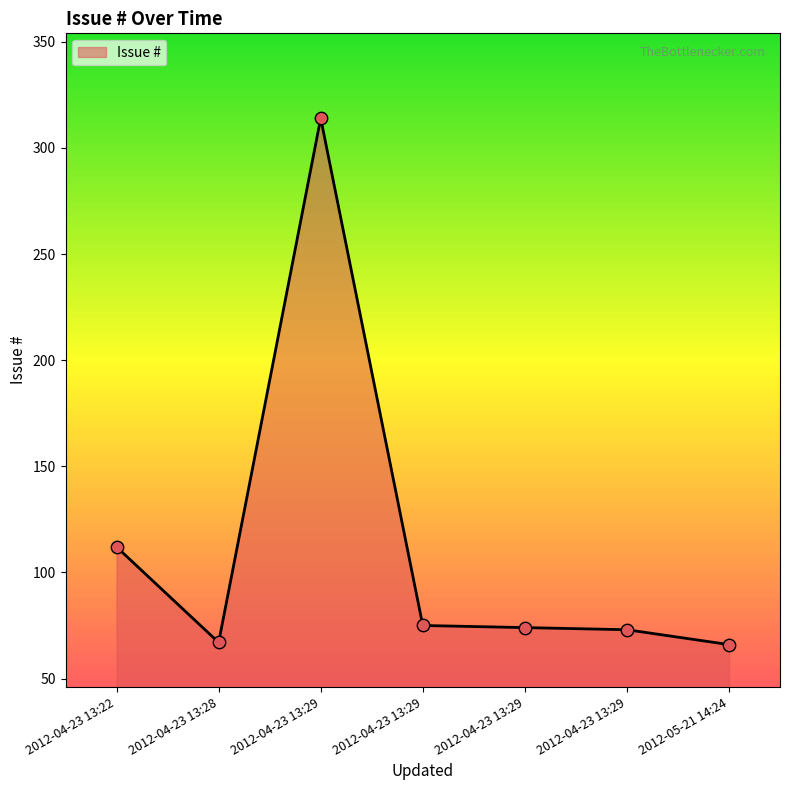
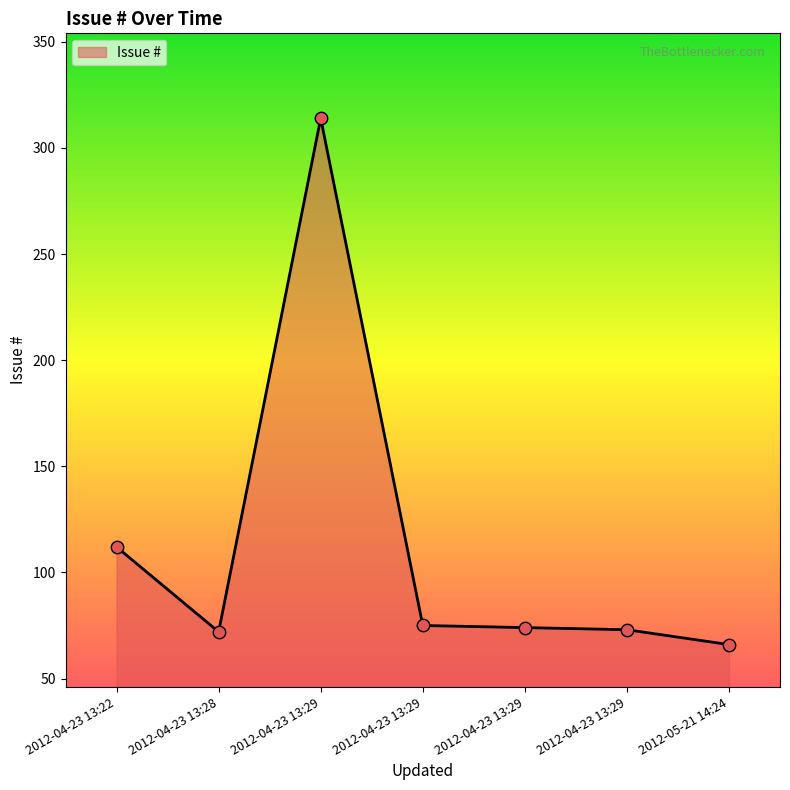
2012-04-23 13:28: 67 -> 72
